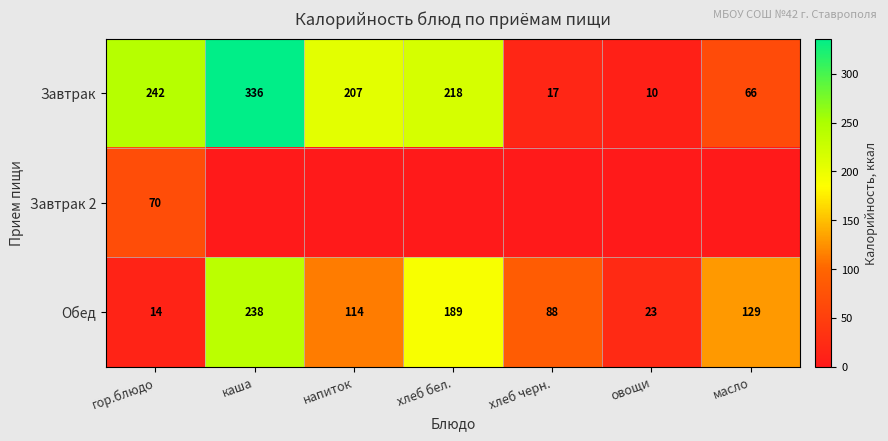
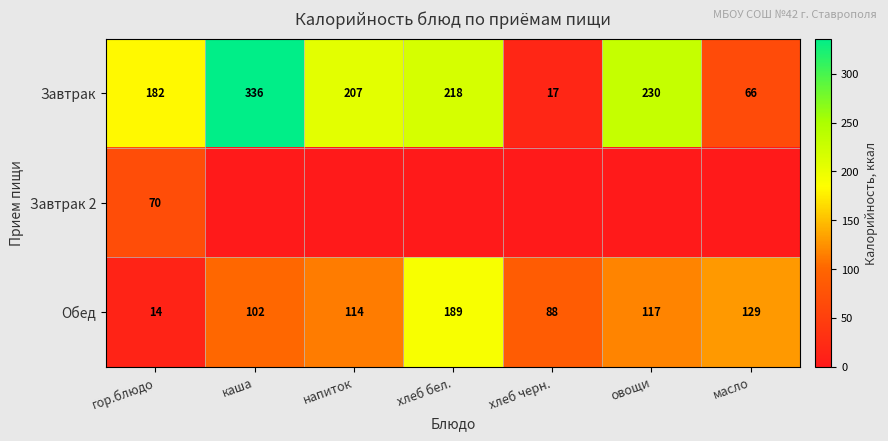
Завтрак, гор.блюдо: 242 -> 182
Завтрак, овощи: 10 -> 230
Обед, каша: 238 -> 102
Обед, овощи: 23 -> 117
